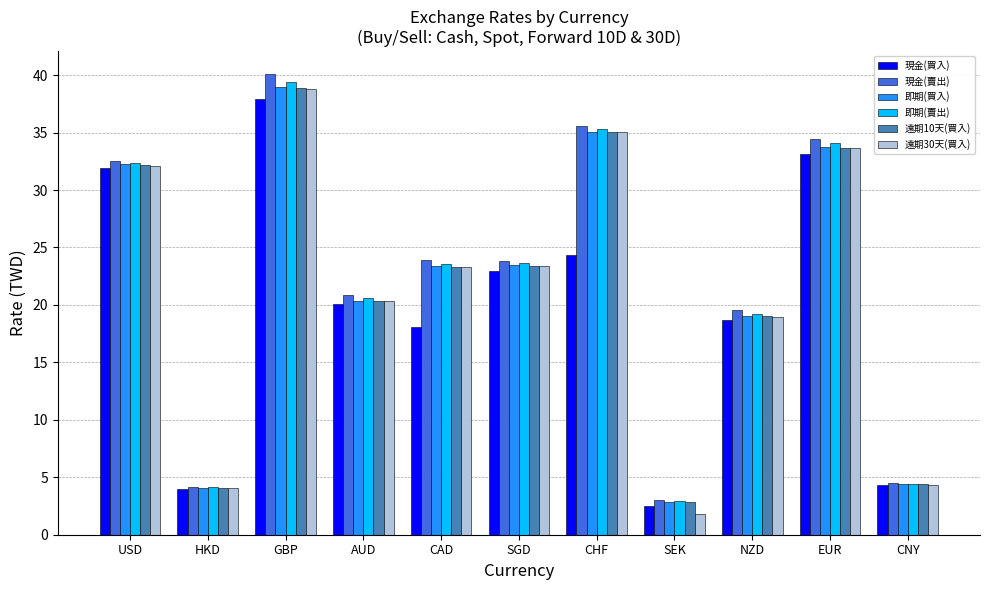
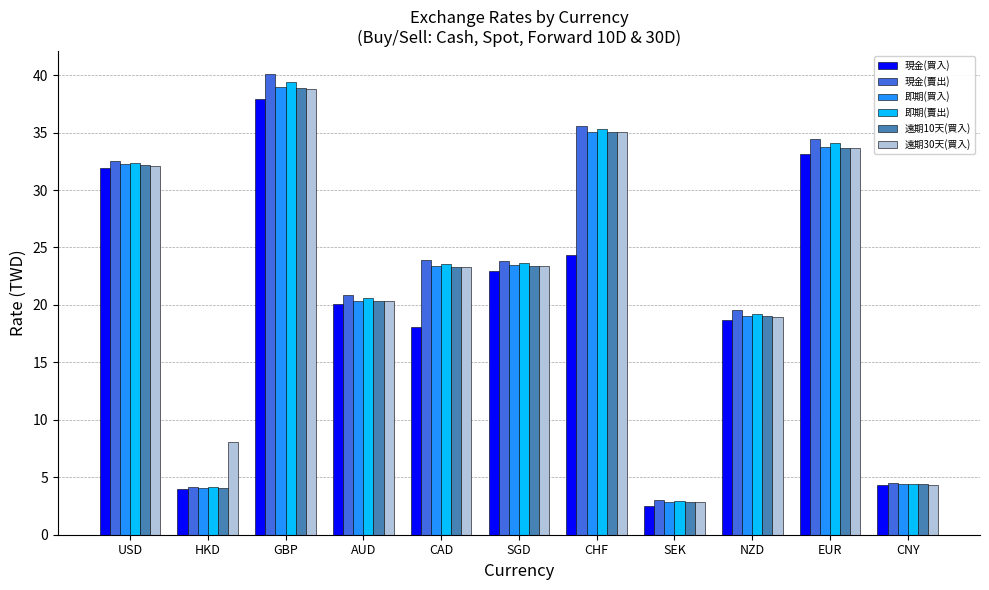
遠期30天(買入), HKD: 4.1 -> 8.1
遠期30天(買入), SEK: 1.8 -> 2.9
